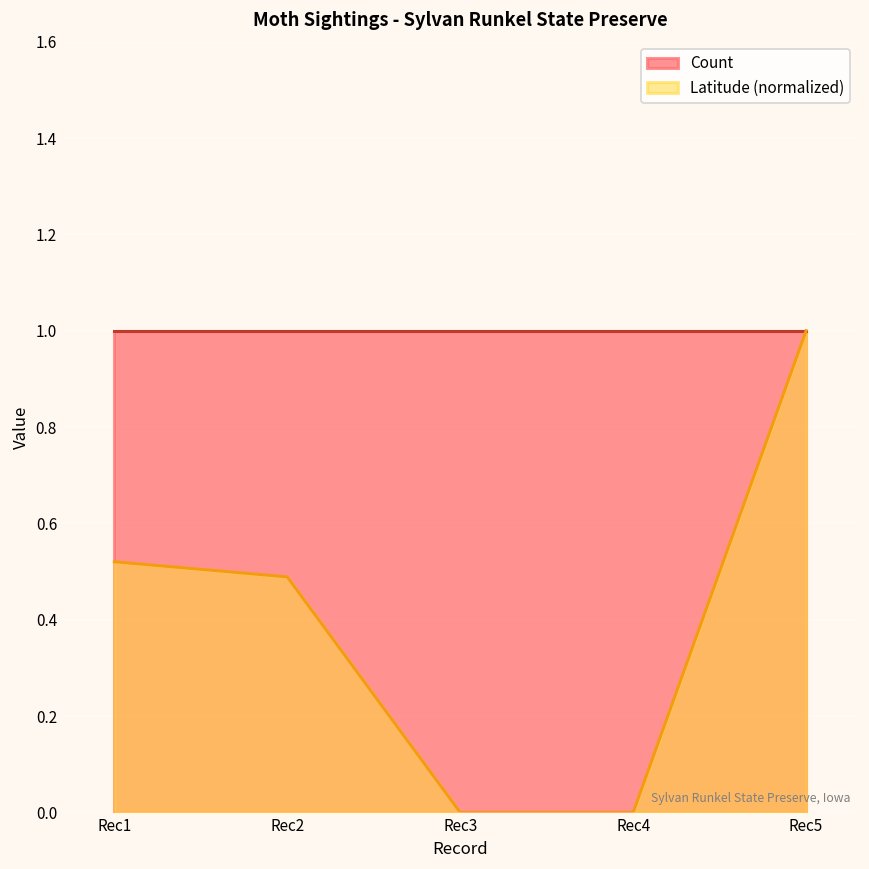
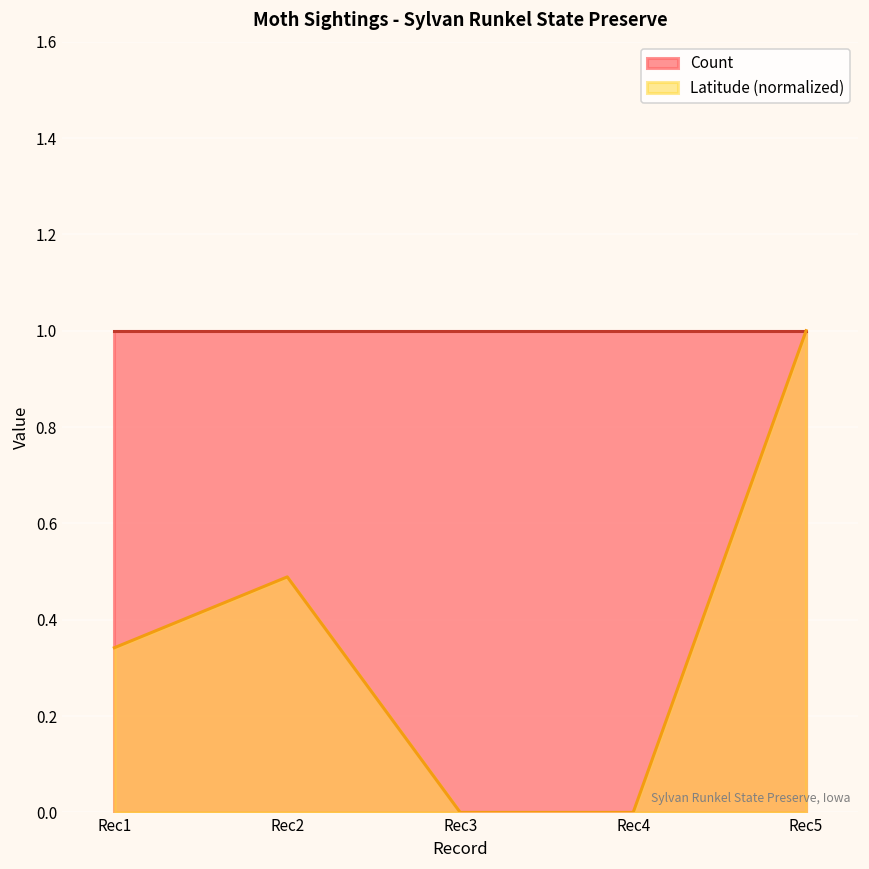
Latitude (normalized), Rec1: 0.52 -> 0.34
